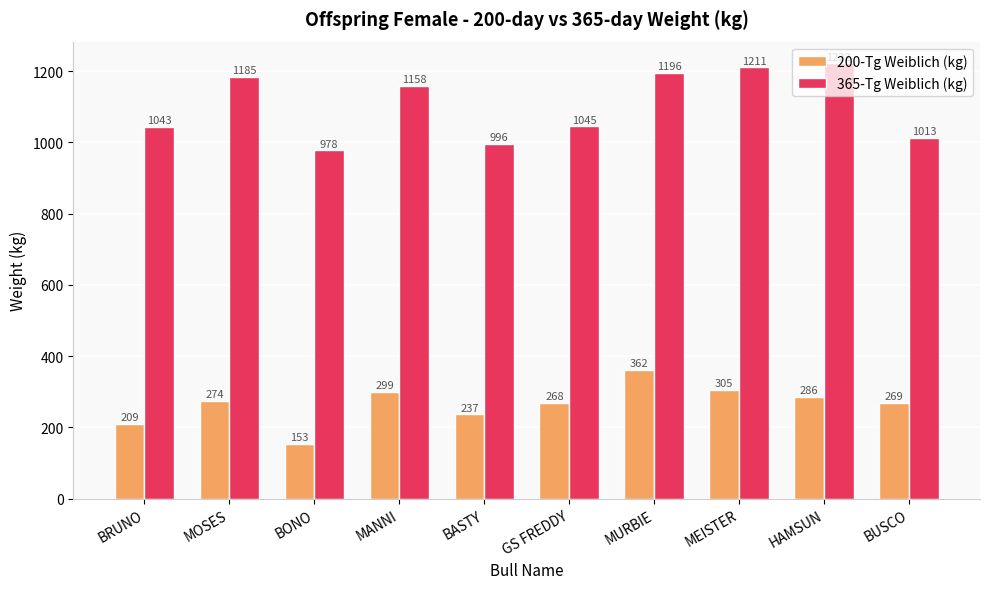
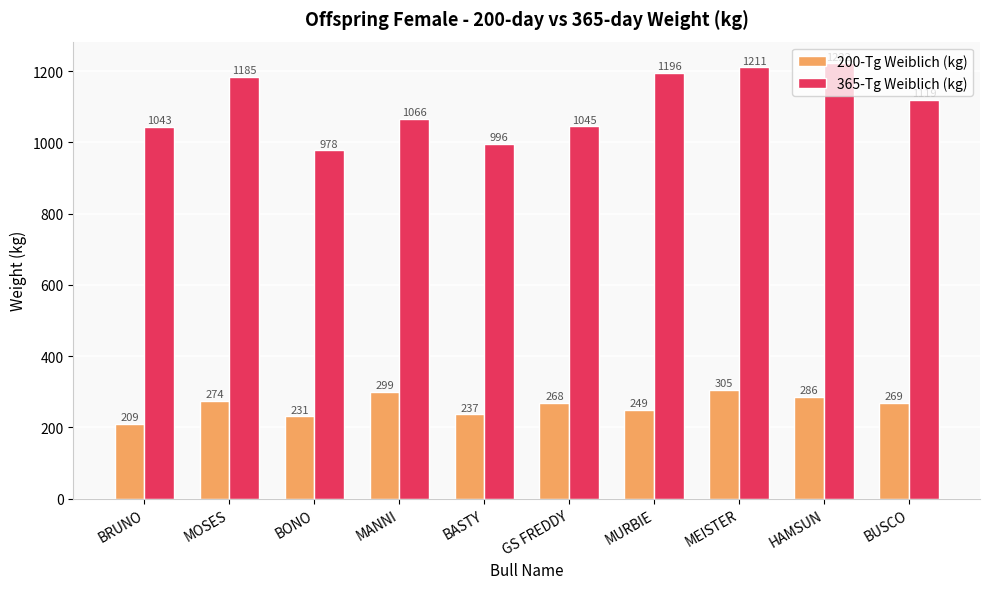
200-Tg Weiblich (kg), BONO: 153 -> 231
365-Tg Weiblich (kg), MANNI: 1158 -> 1066
200-Tg Weiblich (kg), MURBIE: 362 -> 249
365-Tg Weiblich (kg), BUSCO: 1010 -> 1120
